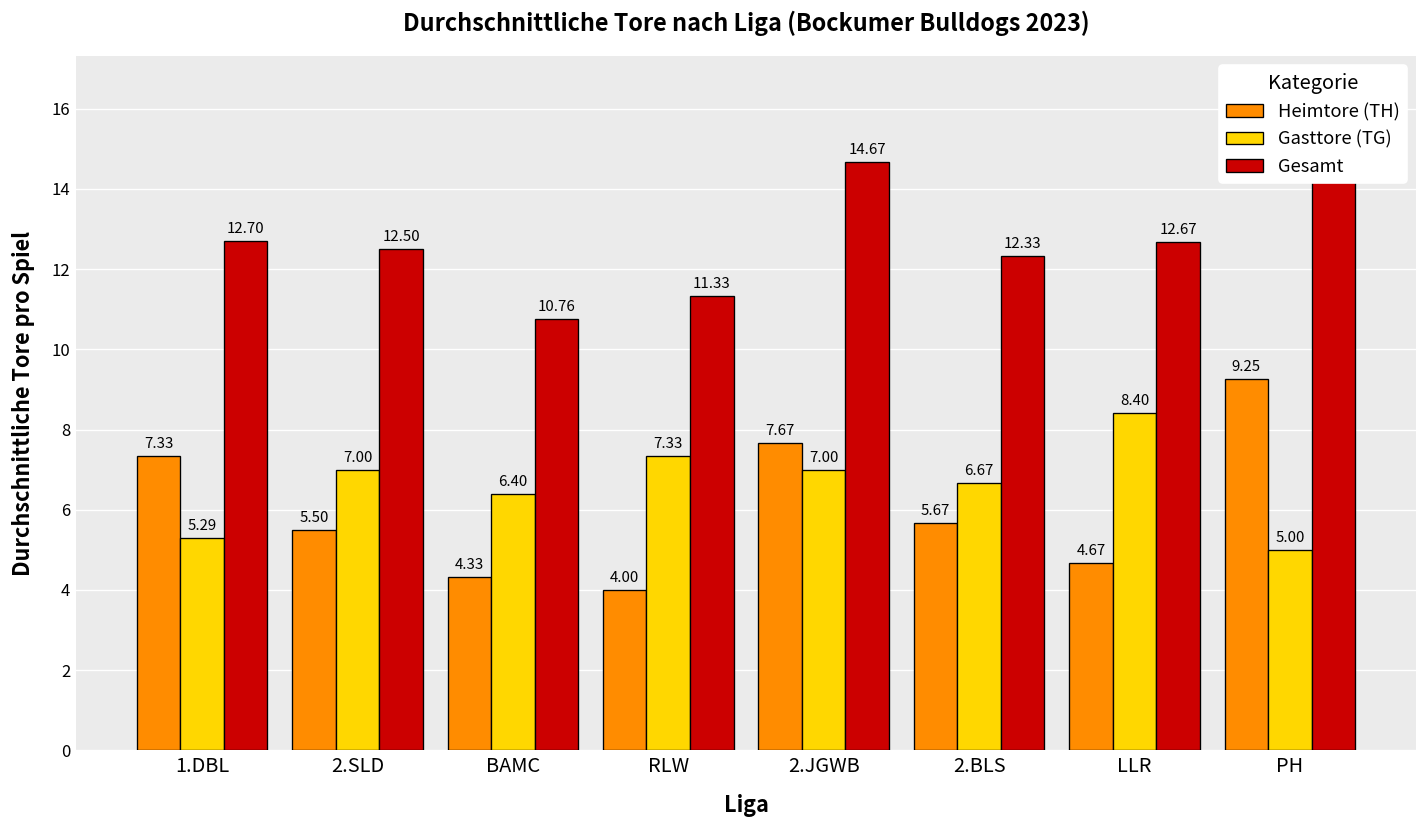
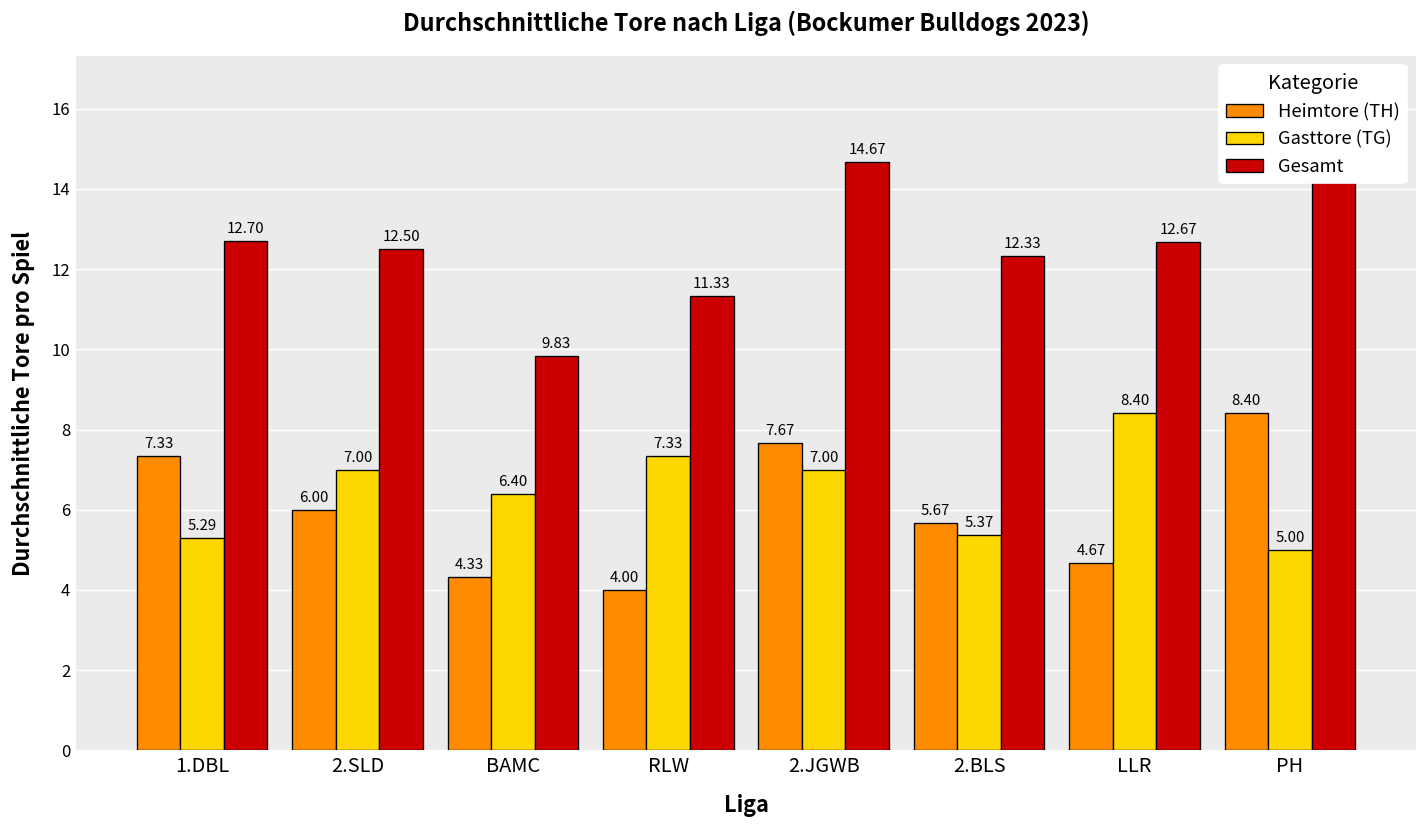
Heimtore (TH), 2.SLD: 5.50 -> 6.00
Gesamt, BAMC: 10.76 -> 9.83
Gasttore (TG), 2.BLS: 6.67 -> 5.37
Heimtore (TH), PH: 9.25 -> 8.40
